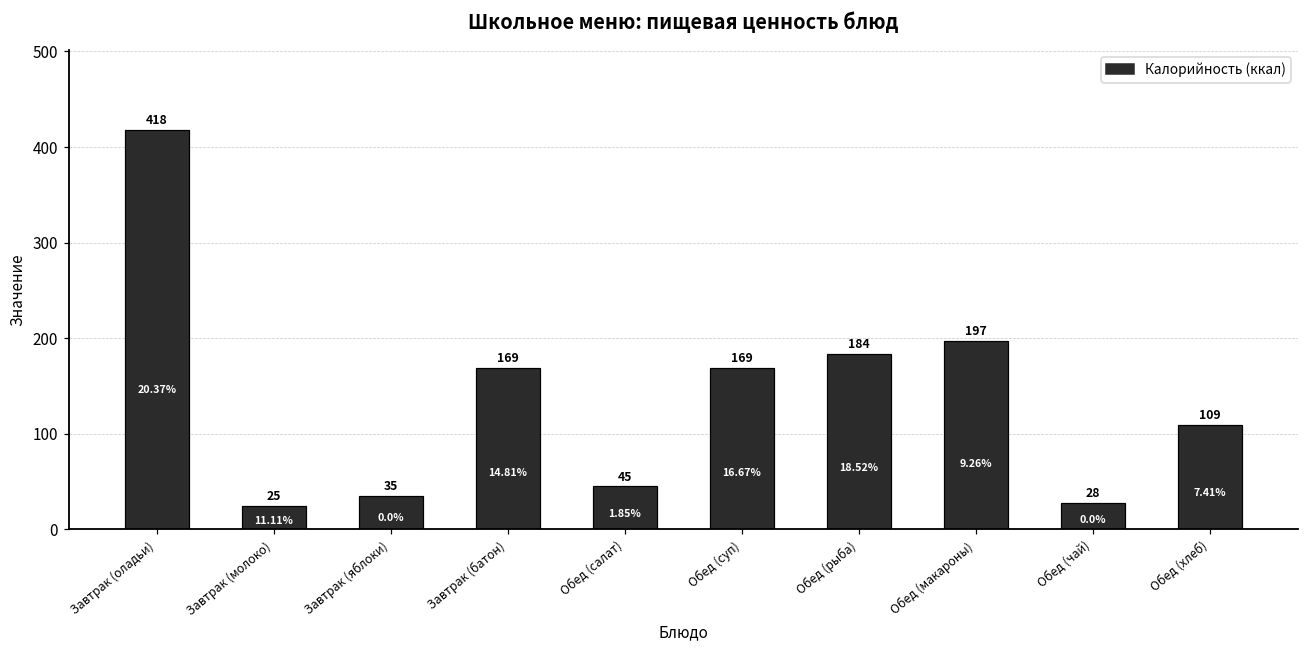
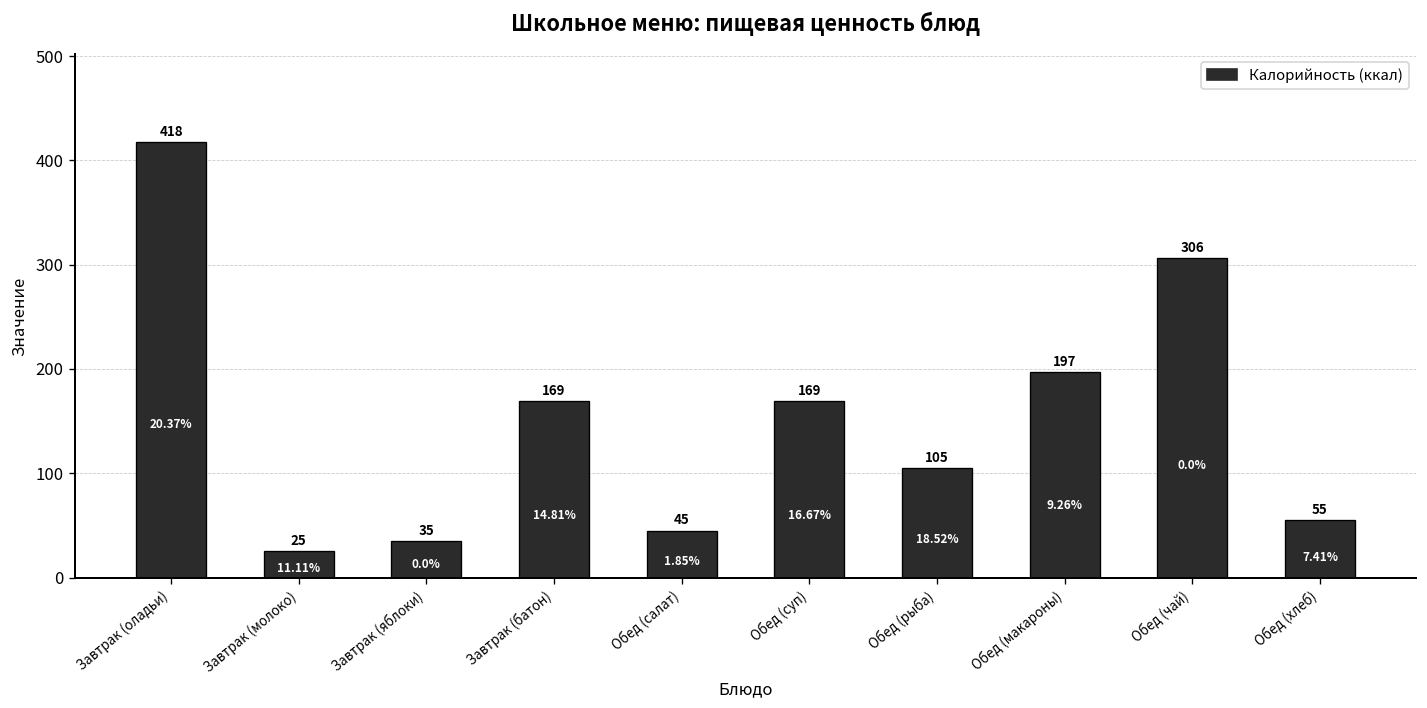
Обед (рыба): 184 -> 105
Обед (чай): 28 -> 306
Обед (хлеб): 109 -> 55
